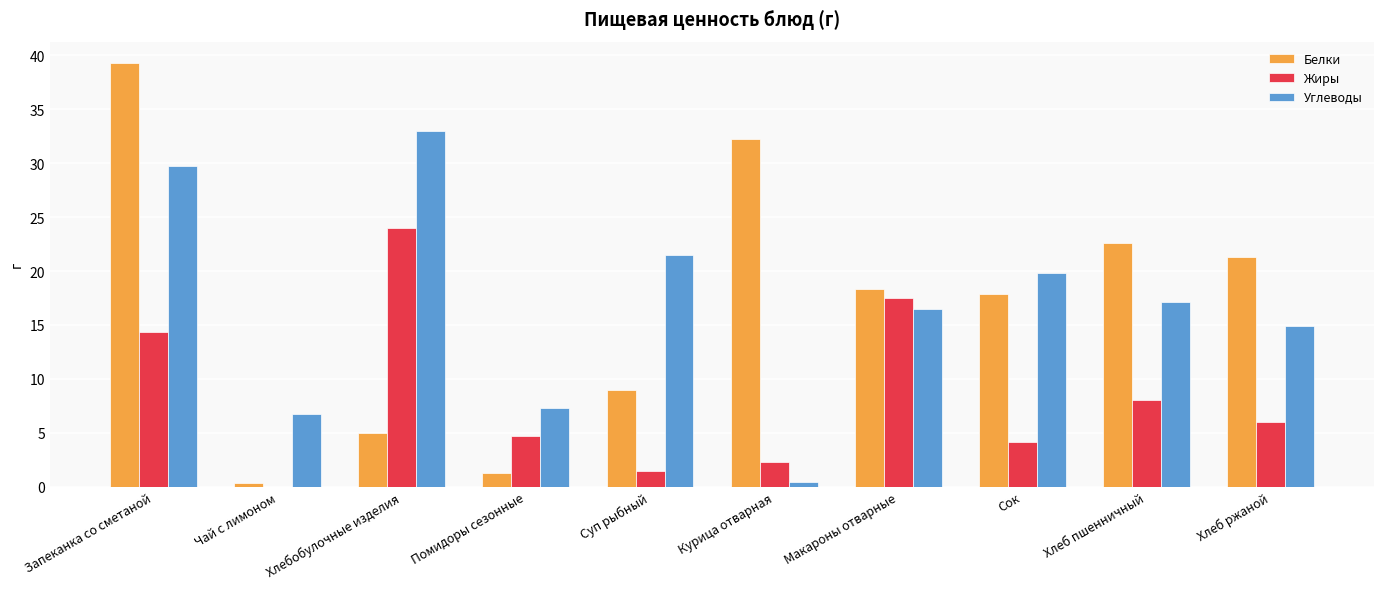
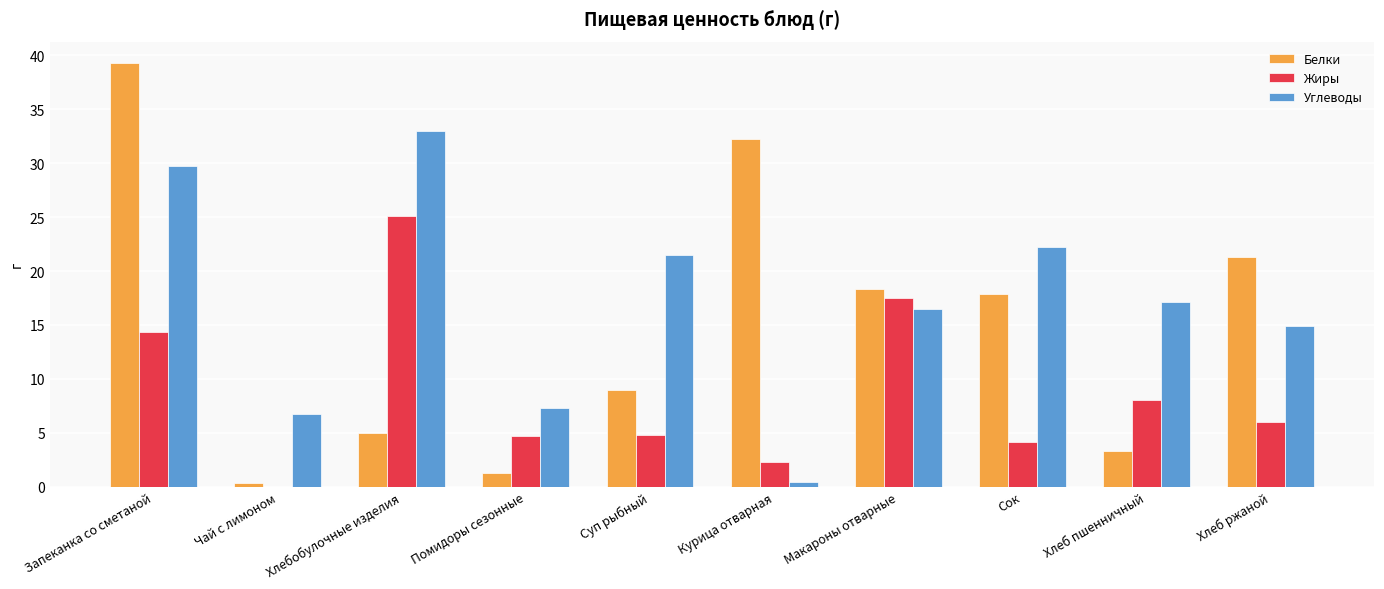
Жиры, Хлебобулочные изделия: 24.0 -> 25.1
Жиры, Суп рыбный: 1.5 -> 4.8
Углеводы, Сок: 19.8 -> 22.2
Белки, Хлеб пшенничный: 22.6 -> 3.3
